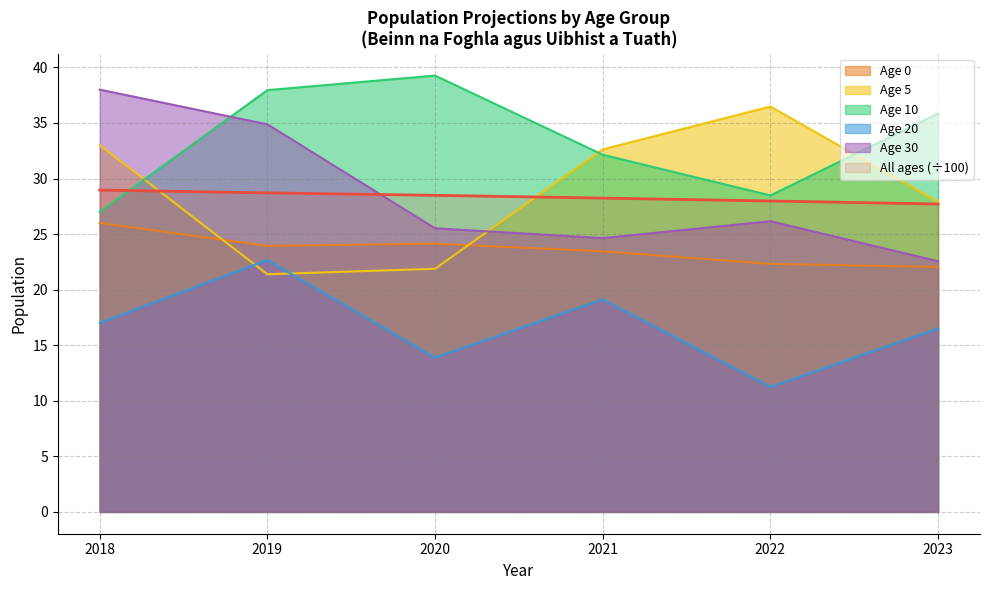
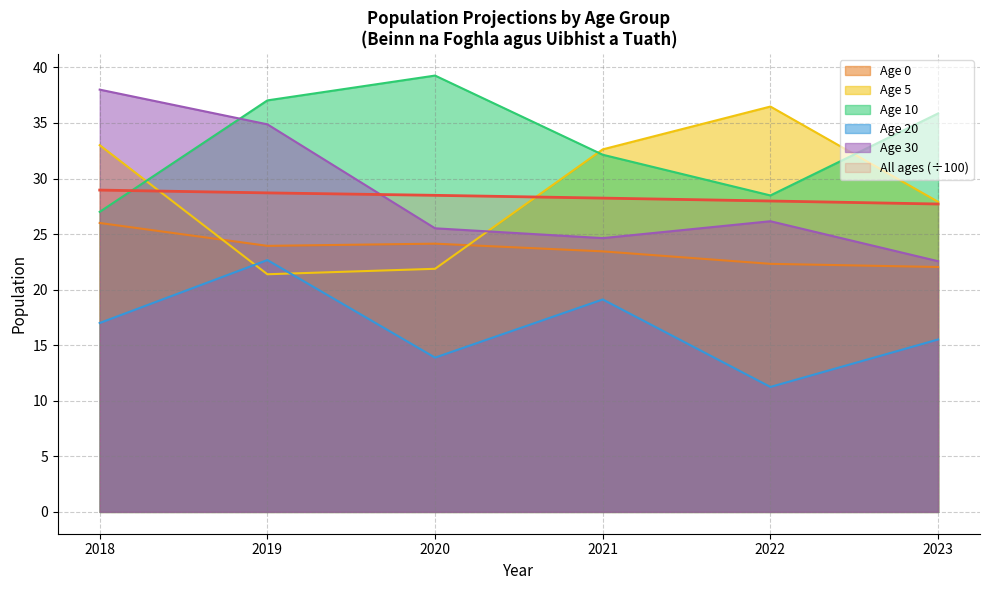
Age 10, 2019: 38.0 -> 37.0
Age 20, 2023: 16.5 -> 15.5
